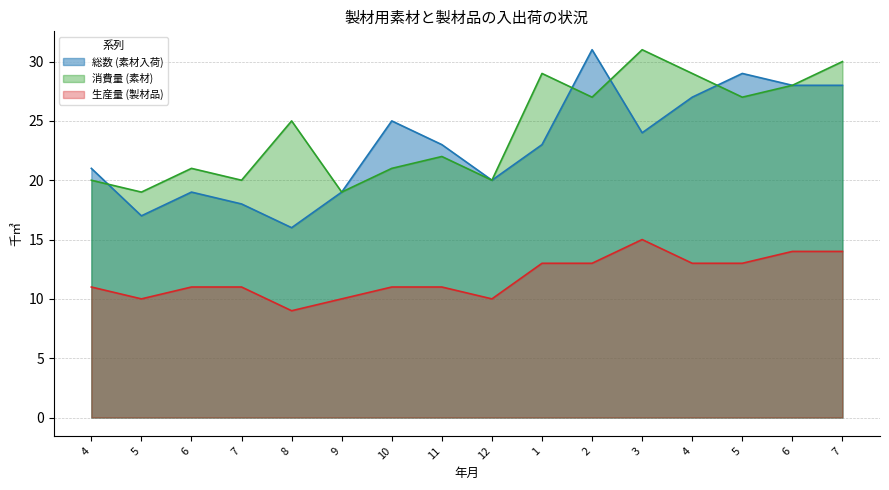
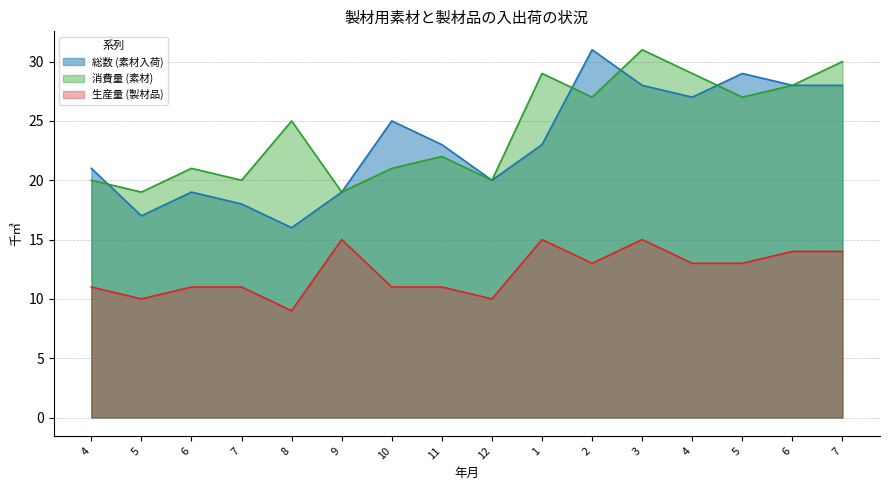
生産量 (製材品), 9: 10 -> 15
生産量 (製材品), 1: 13 -> 15
総数 (素材入荷), 3: 24 -> 28
